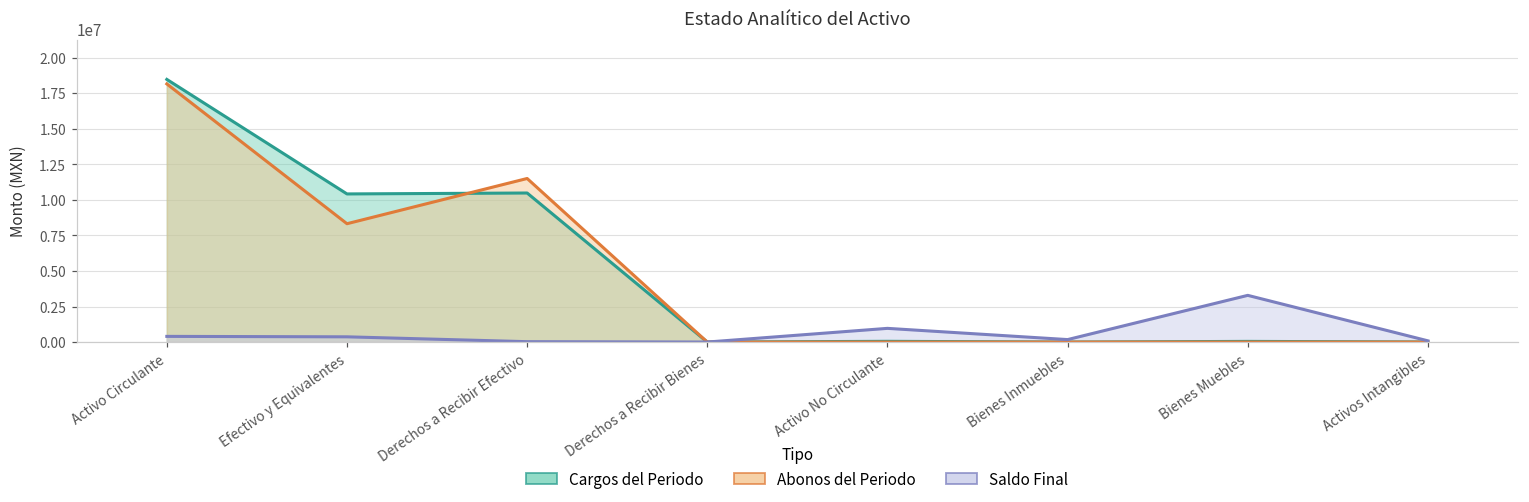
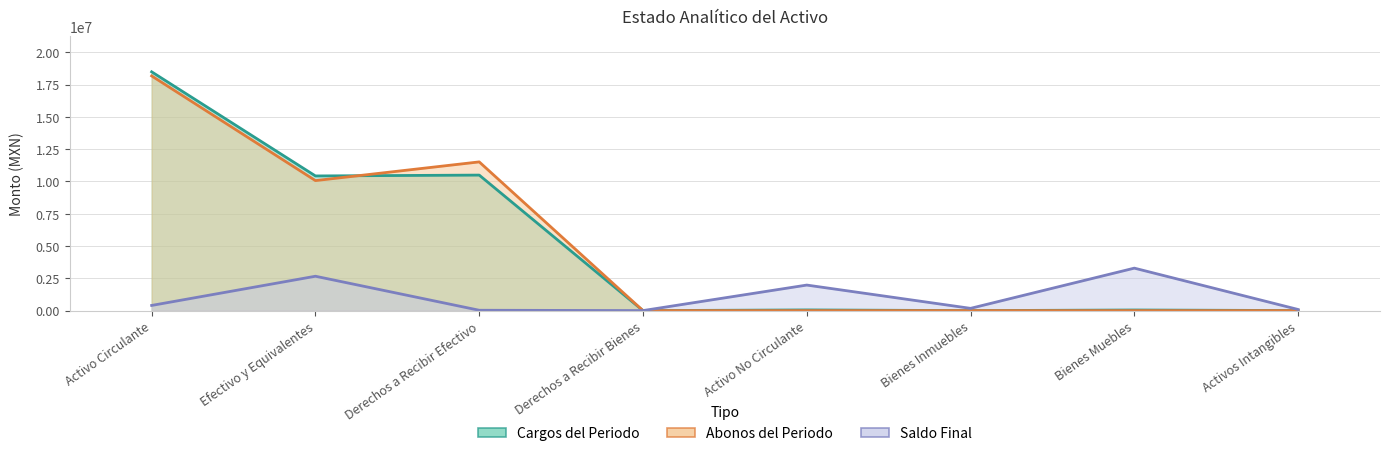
Abonos del Periodo, Efectivo y Equivalentes: 8300000 -> 10100000
Saldo Final, Efectivo y Equivalentes: 400000 -> 2700000
Saldo Final, Activo No Circulante: 1000000 -> 2000000
